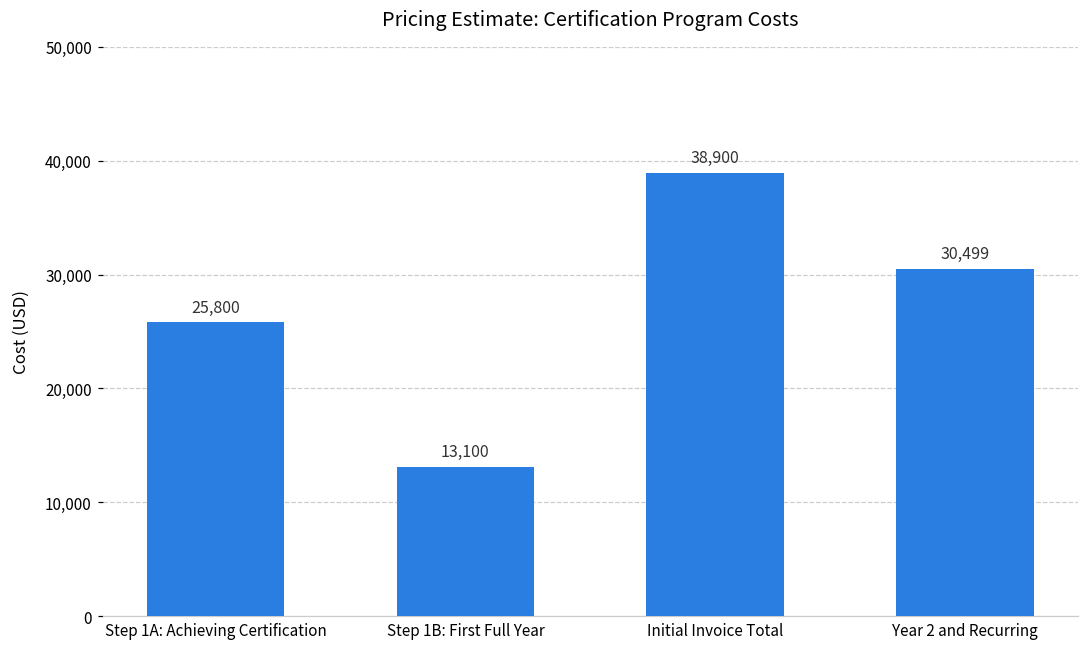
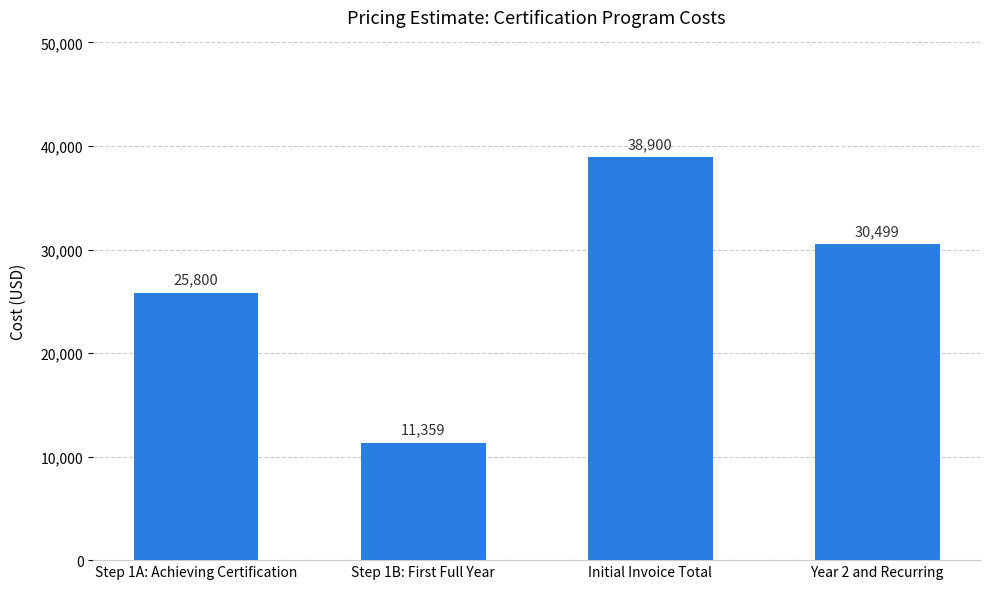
Step 1B: First Full Year: 13,100 -> 11,359
